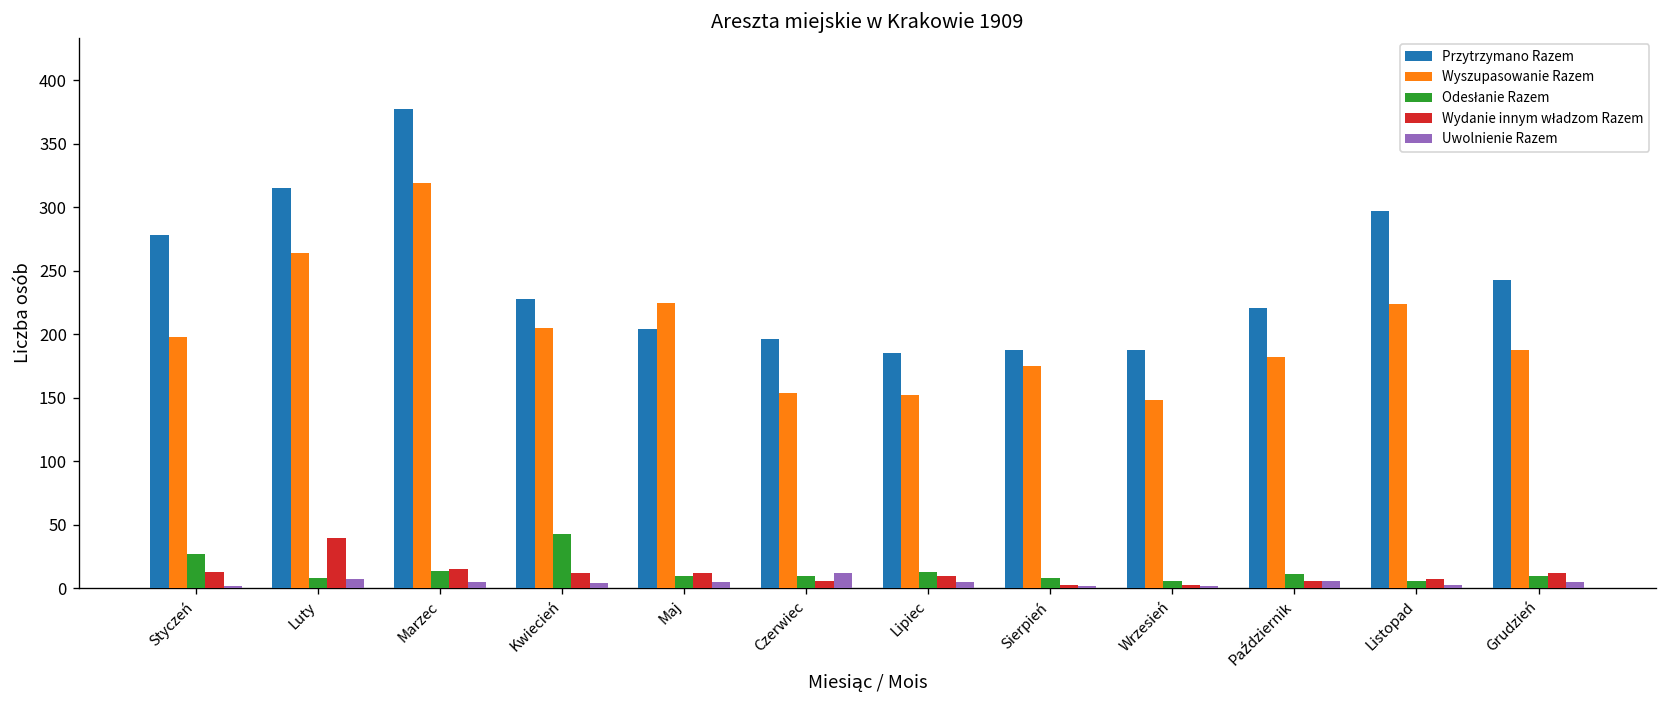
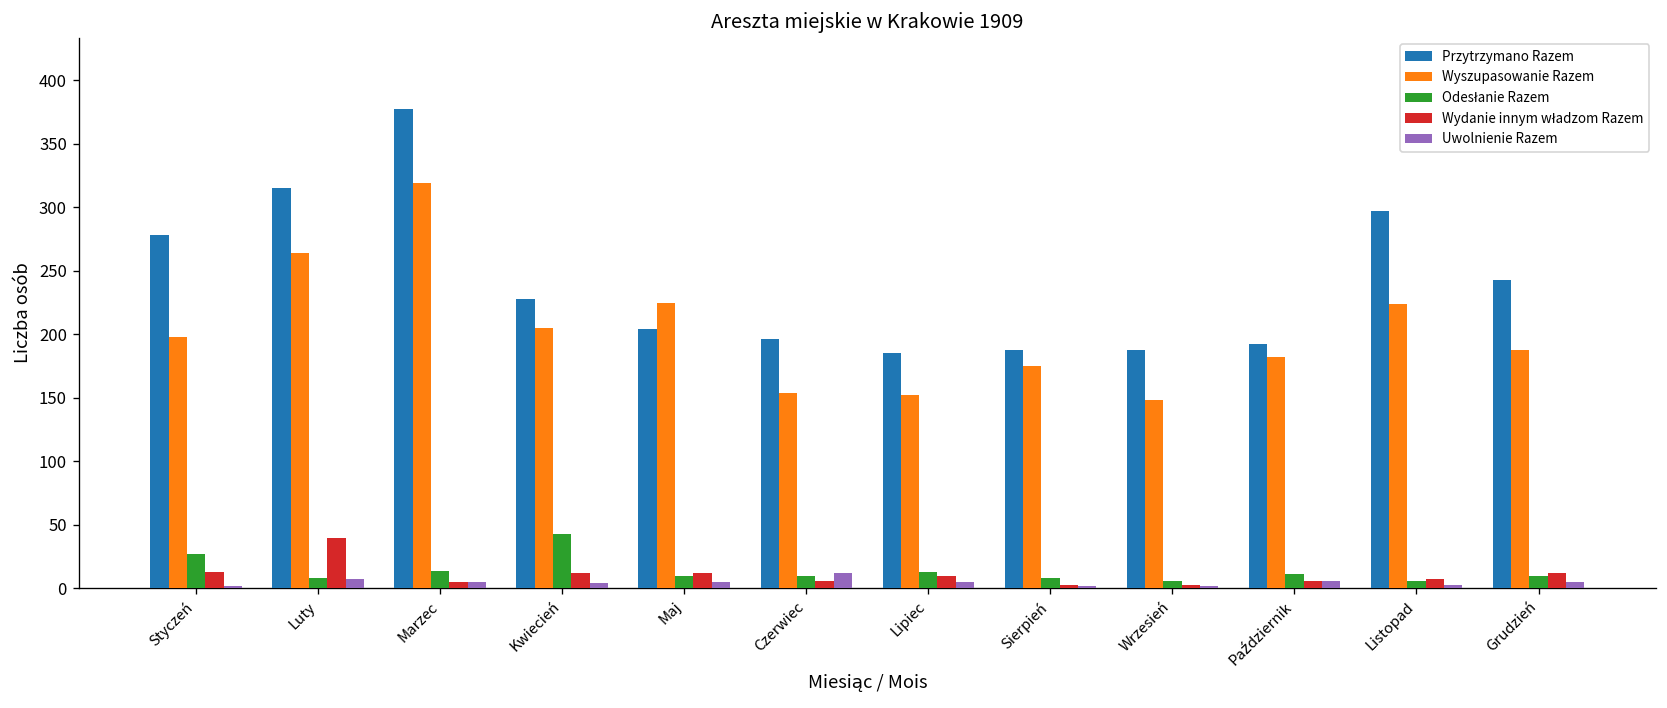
Wydanie innym władzom Razem, Marzec: 15 -> 5
Przytrzymano Razem, Październik: 221 -> 192
